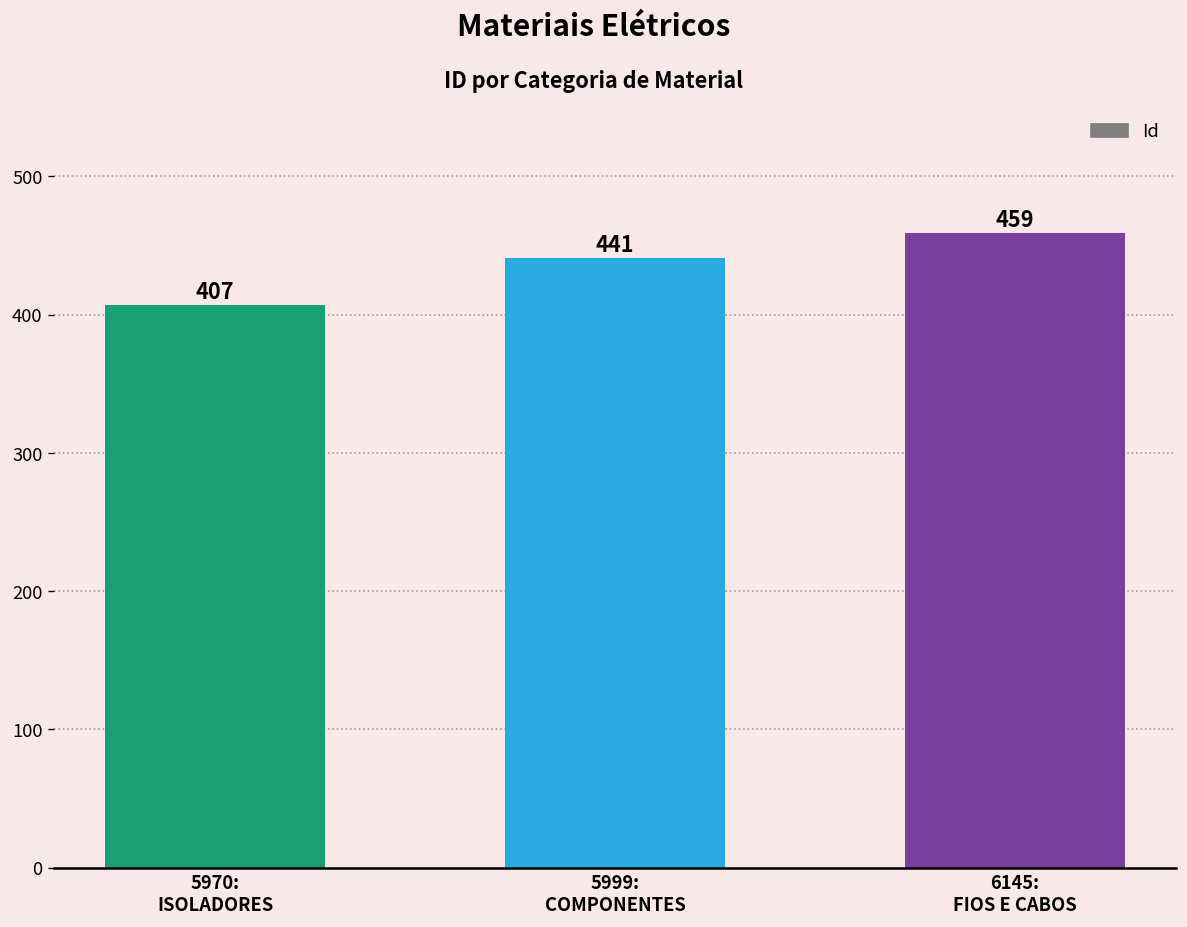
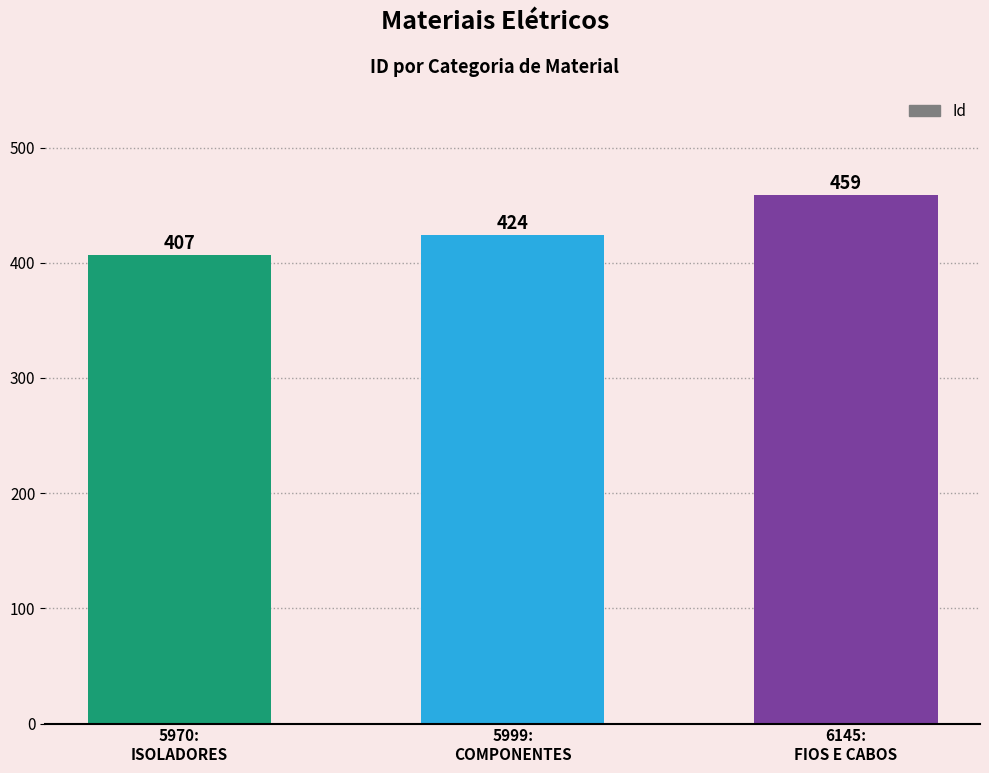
5999: COMPONENTES: 441 -> 424
